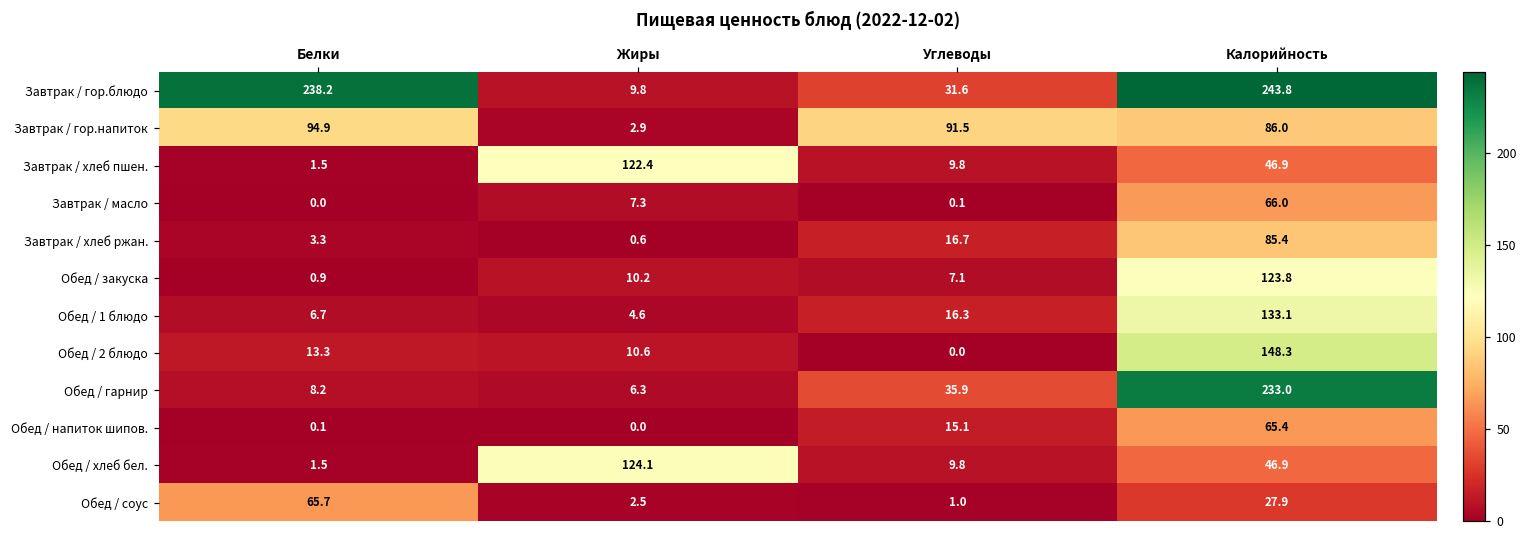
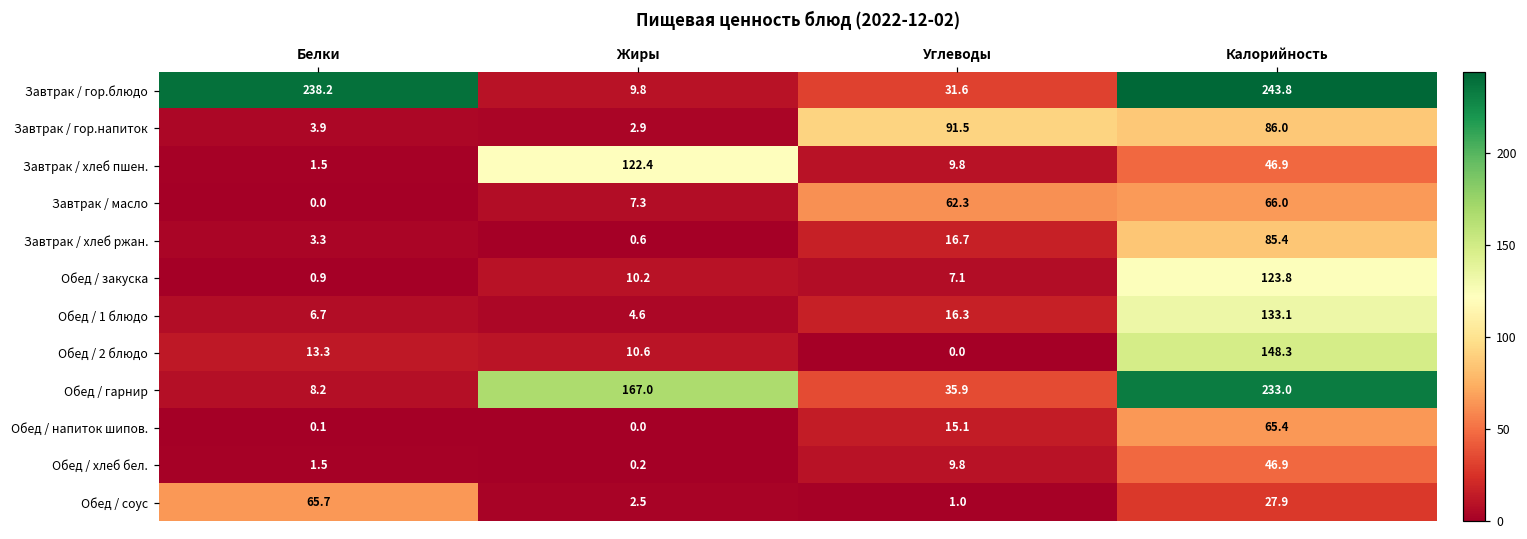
Завтрак / гор.напиток, Белки: 94.9 -> 3.9
Завтрак / масло, Углеводы: 0.1 -> 62.3
Обед / гарнир, Жиры: 6.3 -> 167.0
Обед / хлеб бел., Жиры: 124.1 -> 0.2
